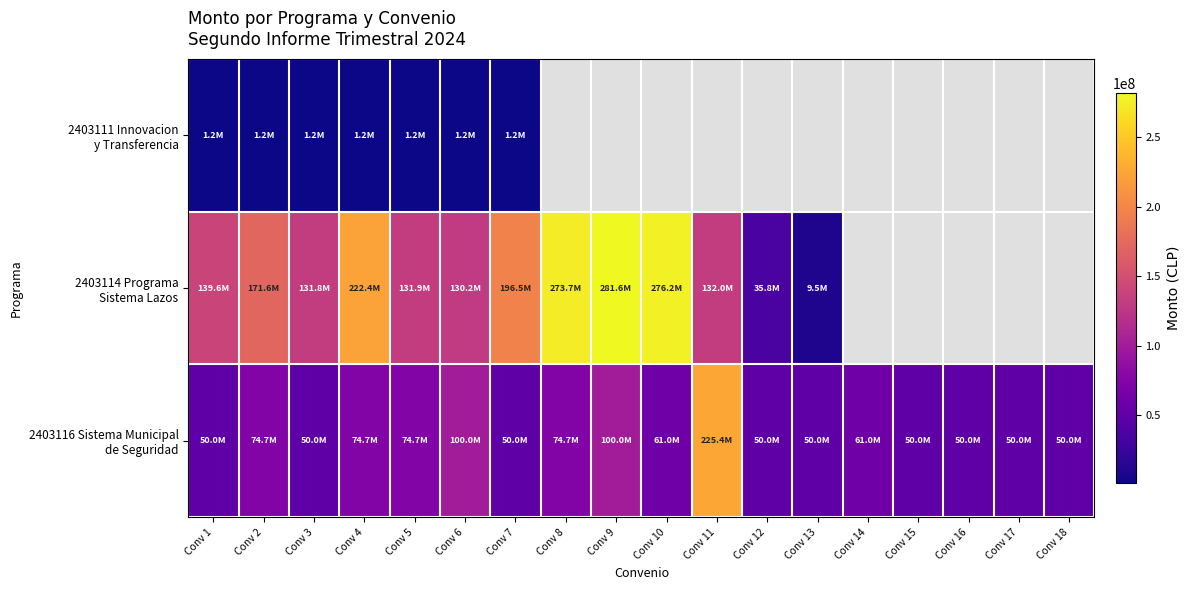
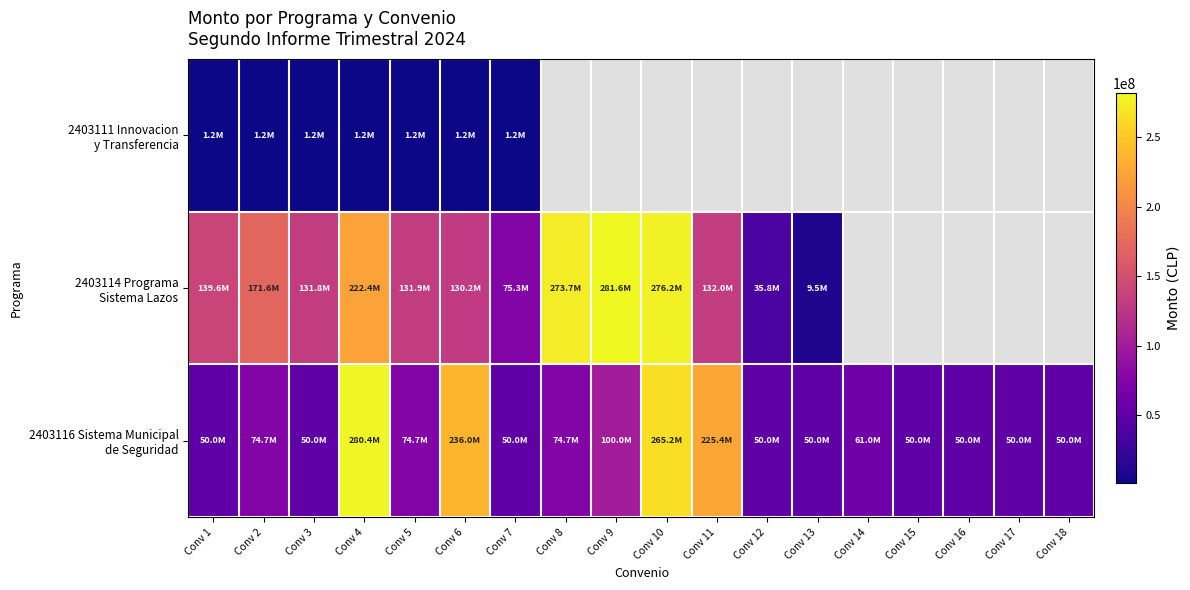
2403114 Programa Sistema Lazos, Conv 7: 196.5M -> 75.3M
2403116 Sistema Municipal de Seguridad, Conv 4: 74.7M -> 280.4M
2403116 Sistema Municipal de Seguridad, Conv 6: 100.0M -> 236.0M
2403116 Sistema Municipal de Seguridad, Conv 10: 61.0M -> 265.2M
